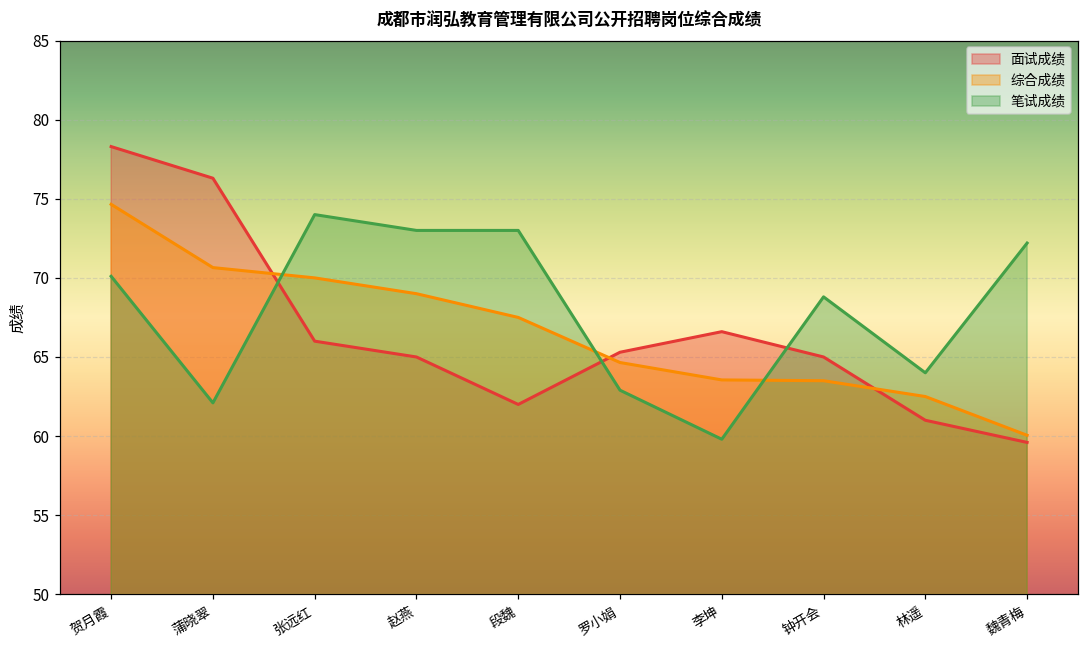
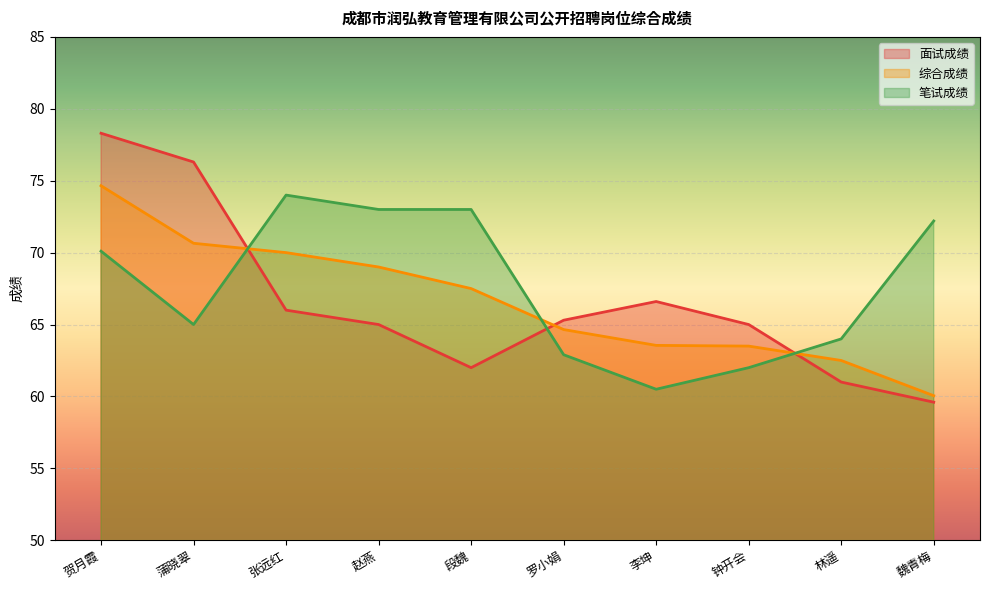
笔试成绩, 蒲晓翠: 62.1 -> 65.0
笔试成绩, 李坤: 59.8 -> 60.5
笔试成绩, 钟开会: 68.8 -> 62.0
